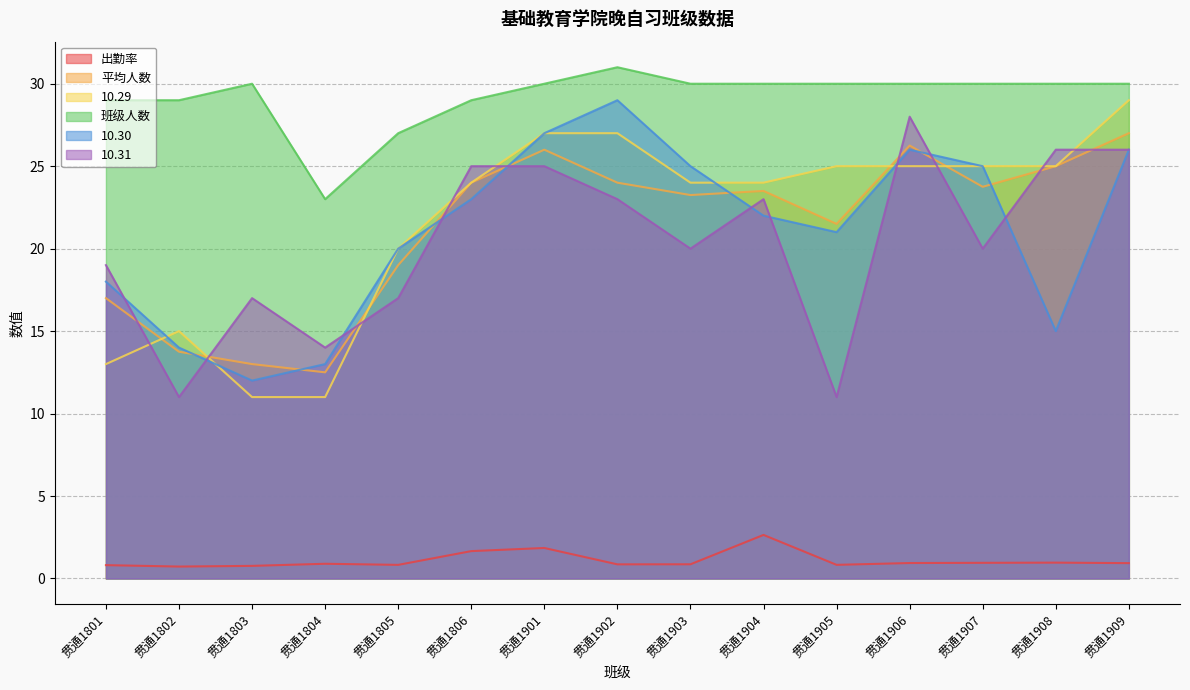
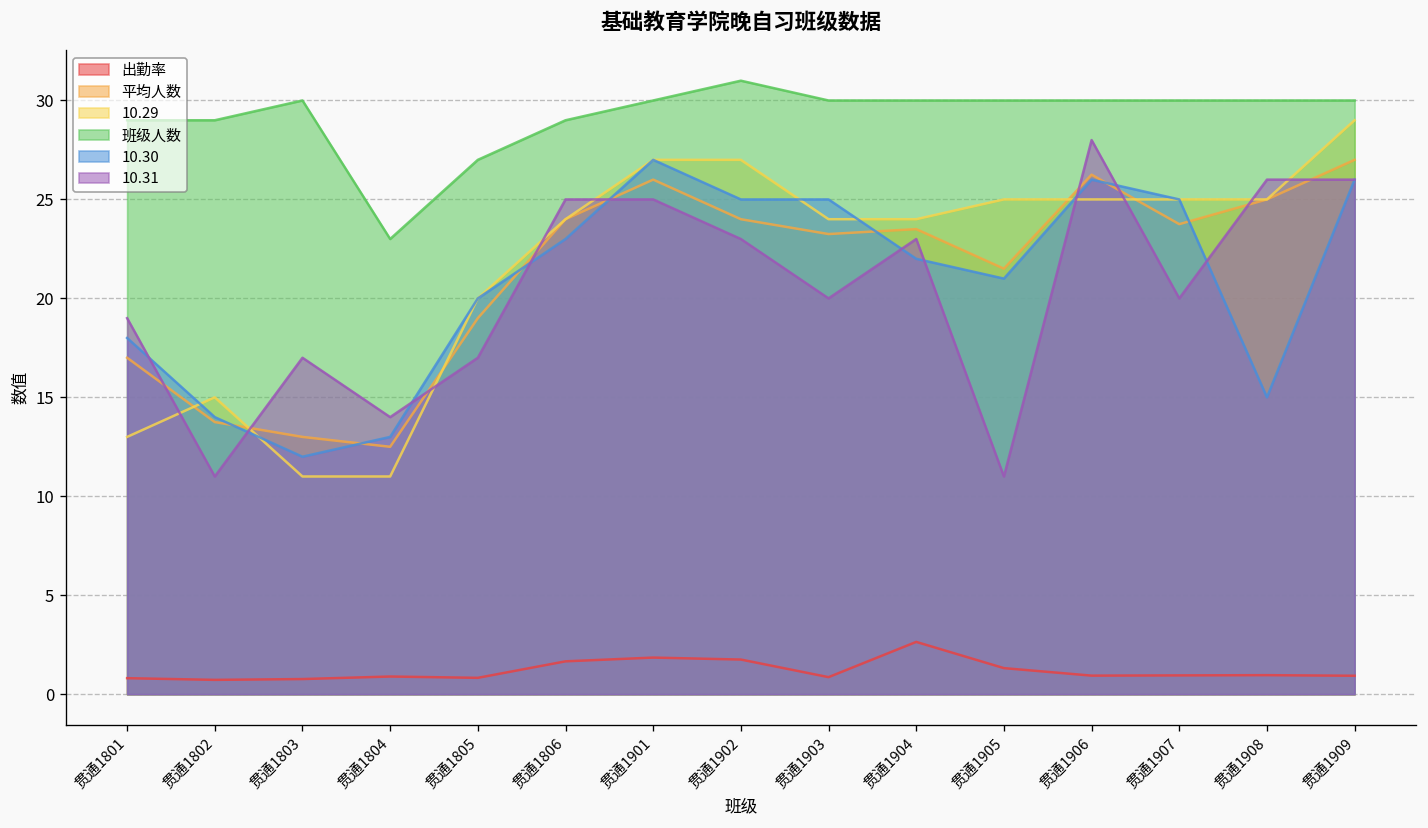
出勤率, 贯通1902: 0.9 -> 1.8
10.30, 贯通1902: 29 -> 25
出勤率, 贯通1905: 0.8 -> 1.3
